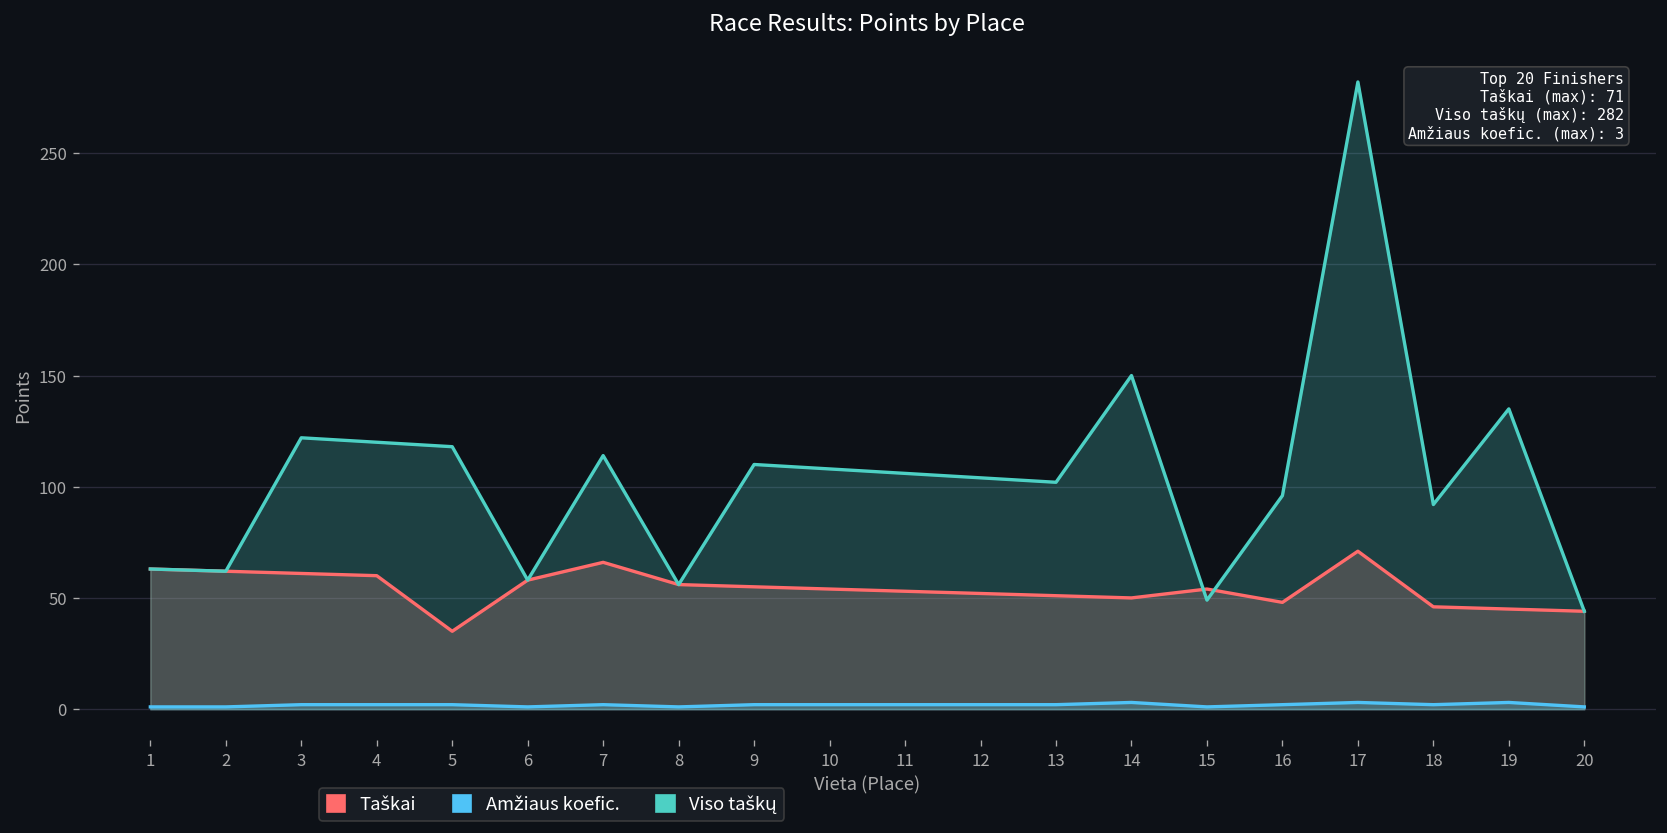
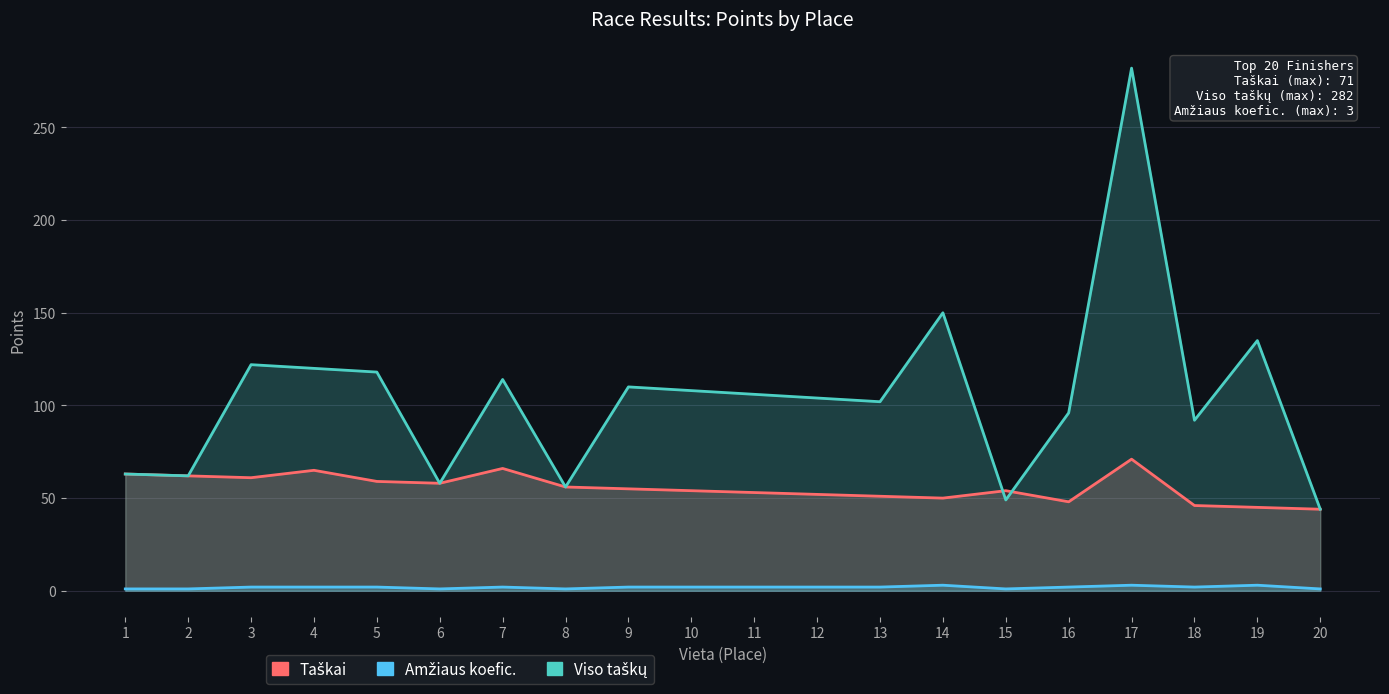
Taškai, 4: 60 -> 65
Taškai, 5: 35 -> 59
